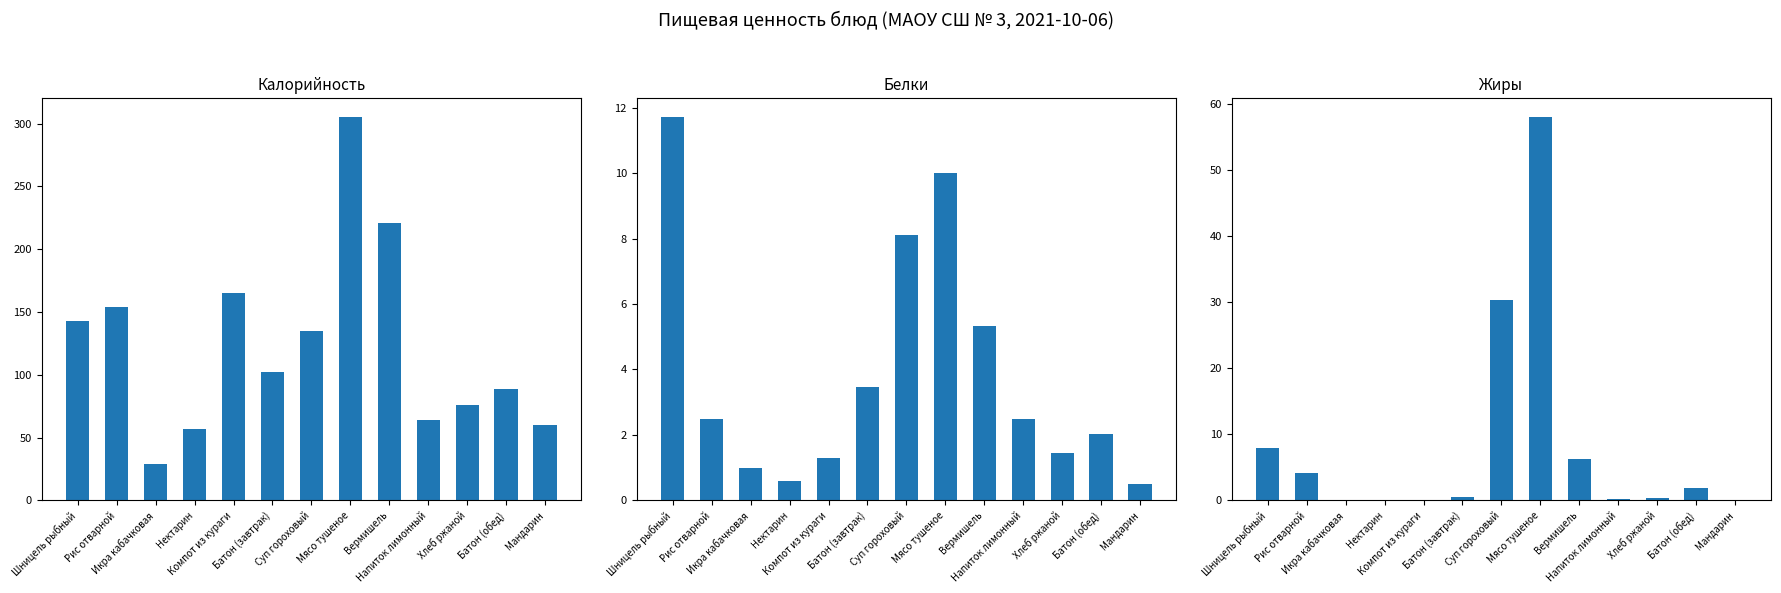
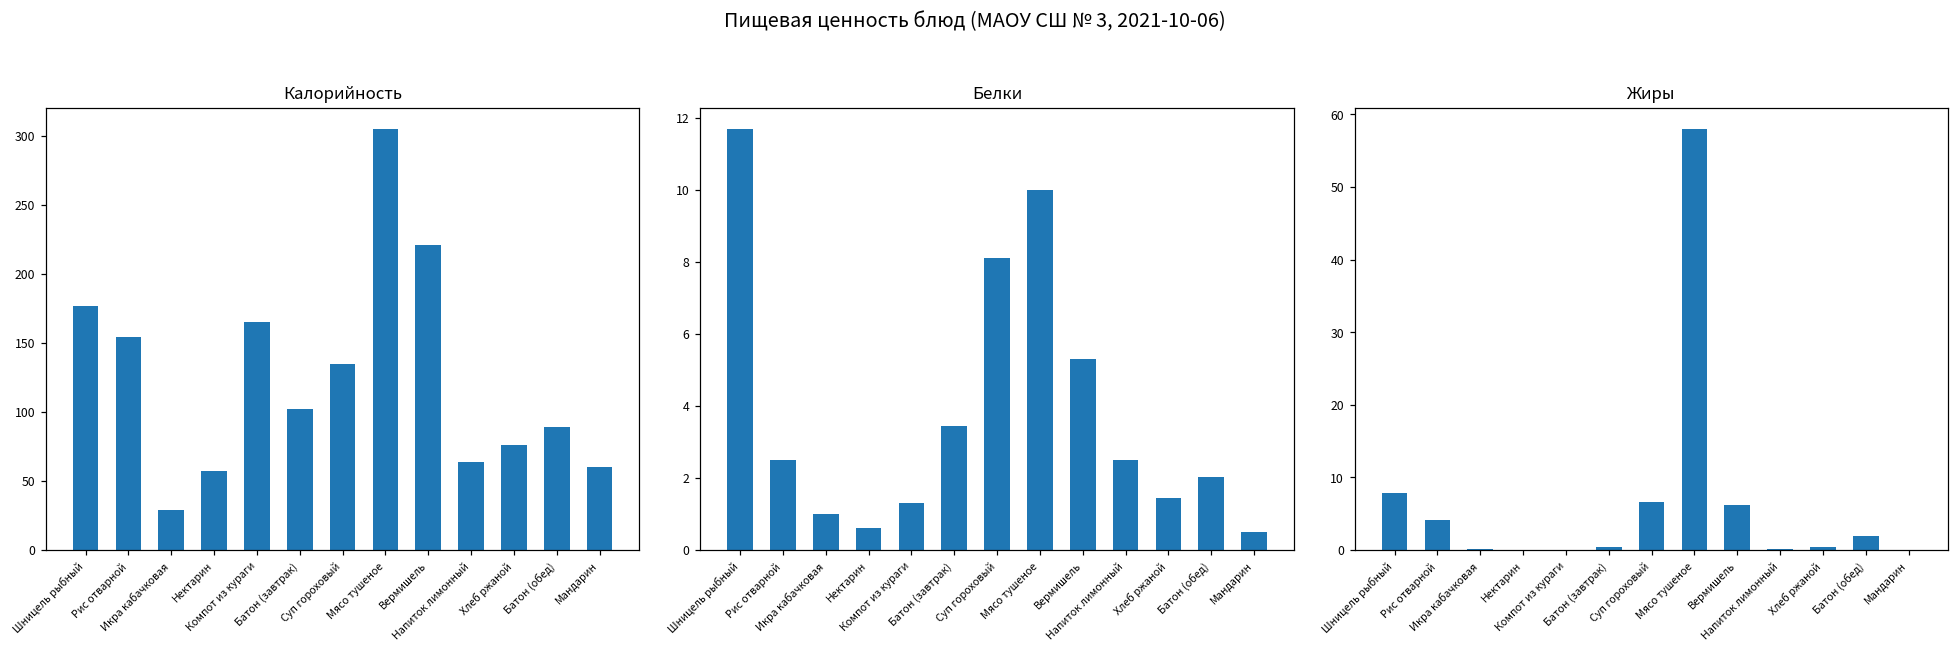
Калорийность, Шницель рыбный: 143 -> 176
Жиры, Суп гороховый: 30 -> 7
